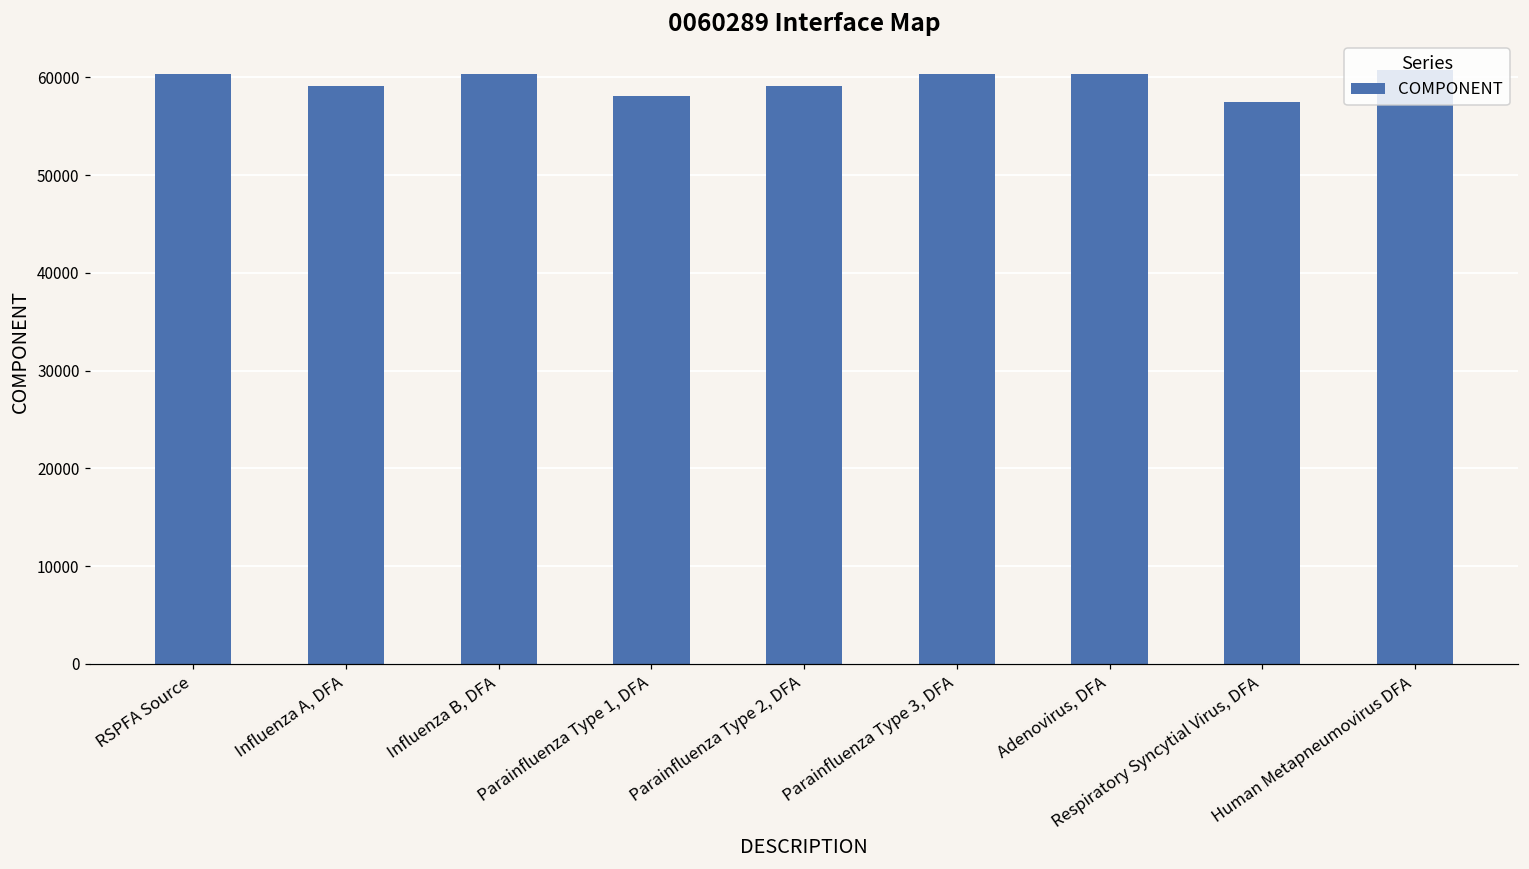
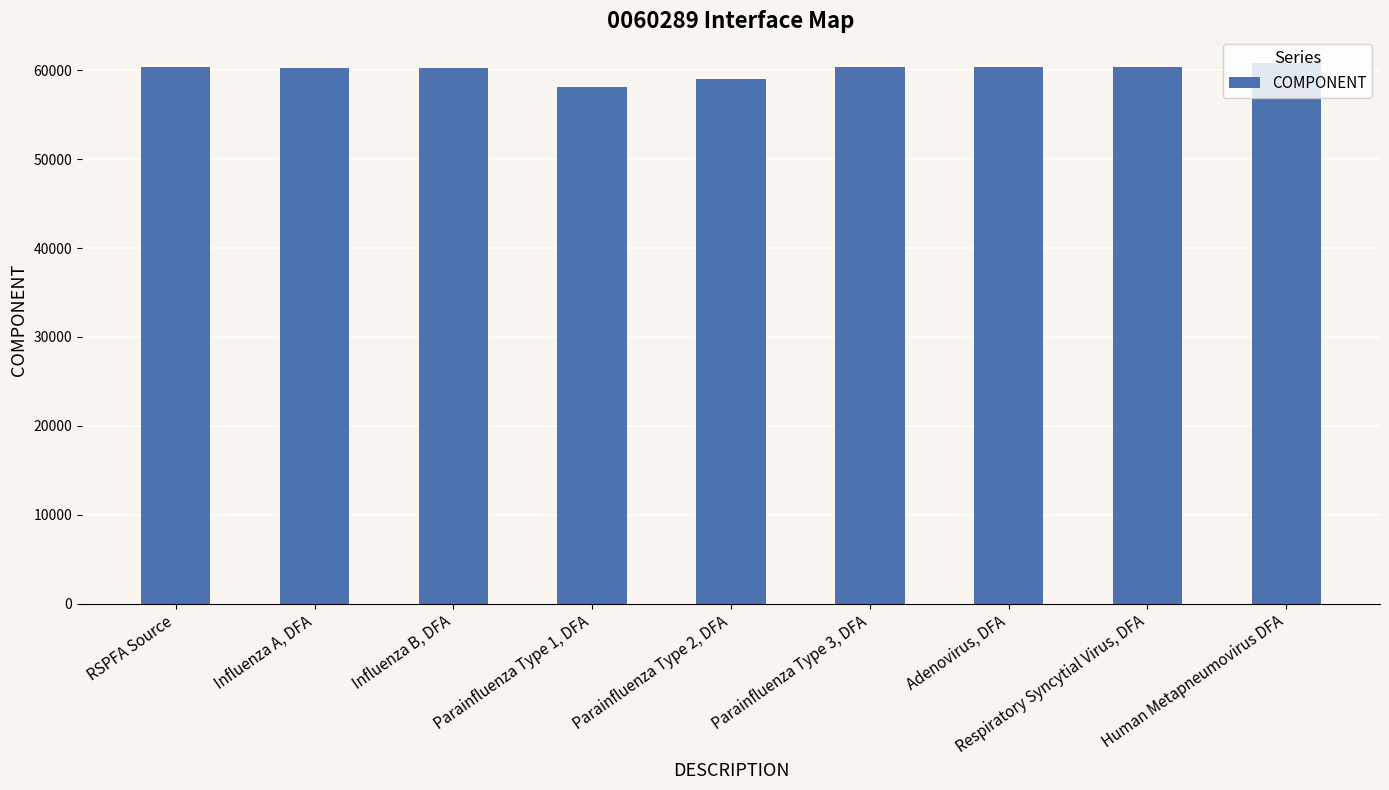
Influenza A, DFA: 59000 -> 60000
Respiratory Syncytial Virus, DFA: 57000 -> 60000
